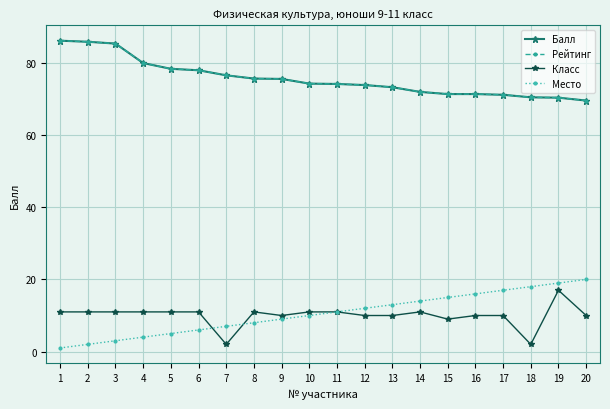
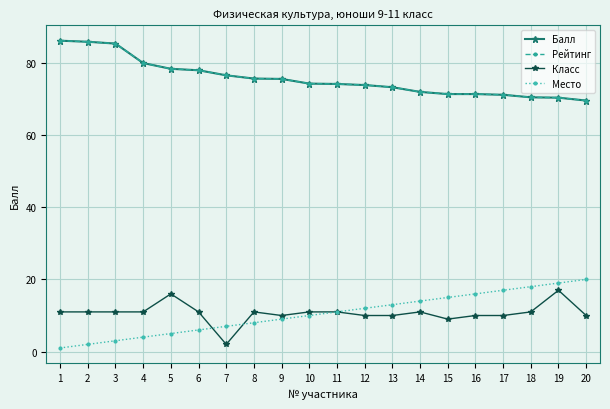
Класс, 5: 11 -> 16
Класс, 18: 2 -> 11
